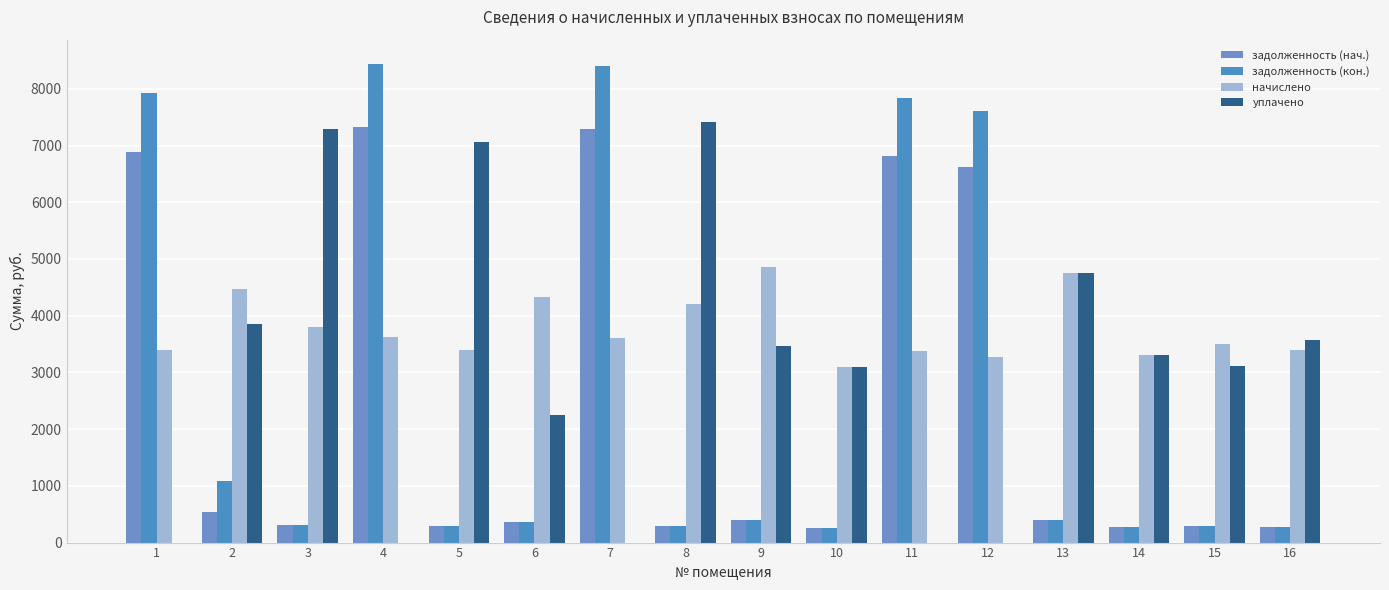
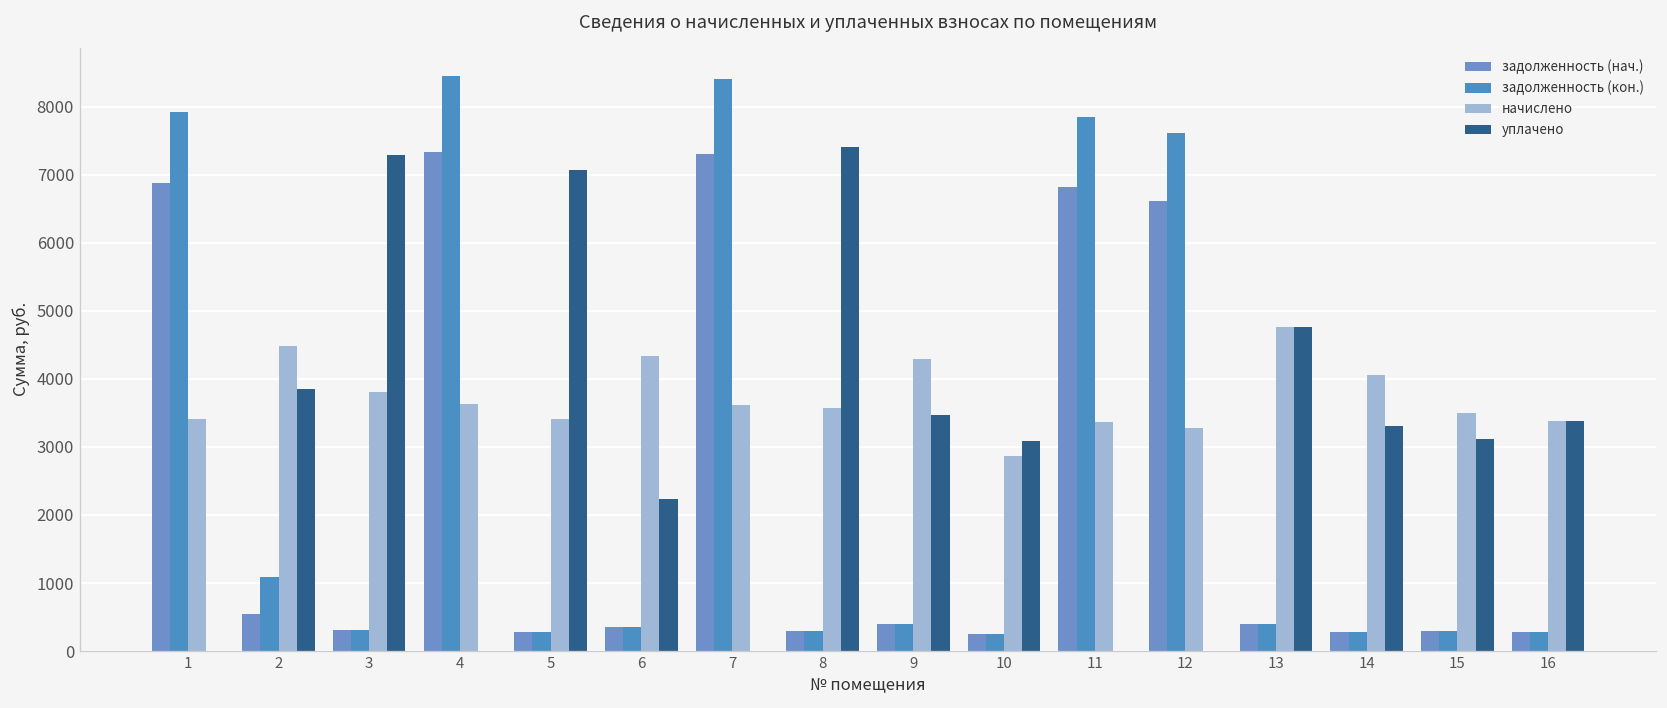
начислено, 8: 4200 -> 3600
начислено, 9: 4900 -> 4300
начислено, 10: 3100 -> 2900
начислено, 14: 3300 -> 4100
уплачено, 16: 3600 -> 3400
